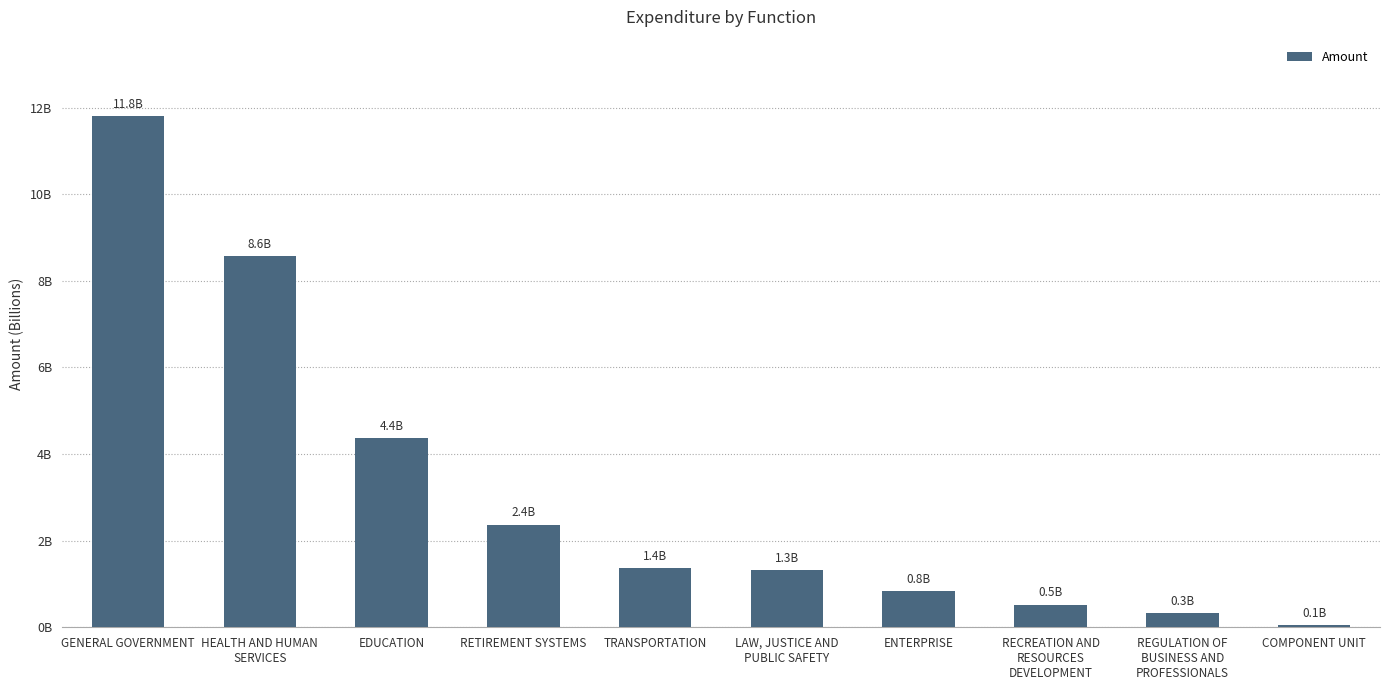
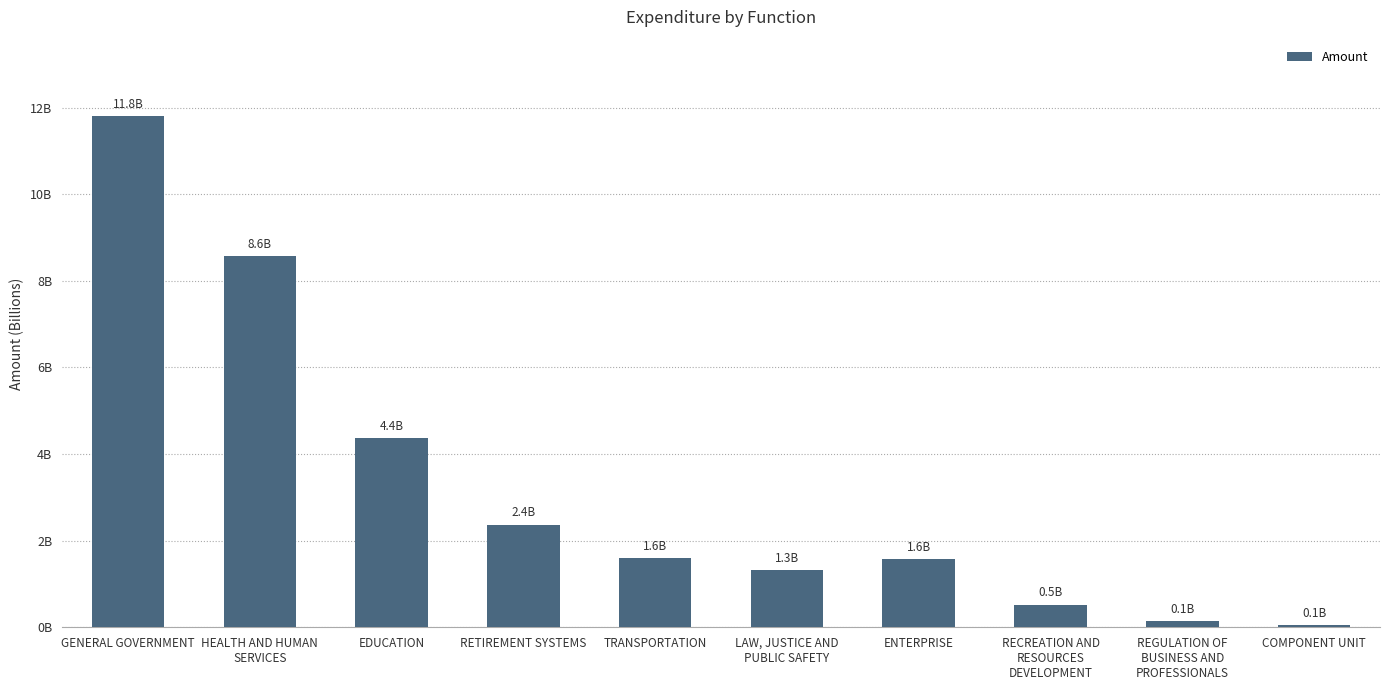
TRANSPORTATION: 1.4B -> 1.6B
ENTERPRISE: 0.8B -> 1.6B
REGULATION OF BUSINESS AND PROFESSIONALS: 0.3B -> 0.1B
